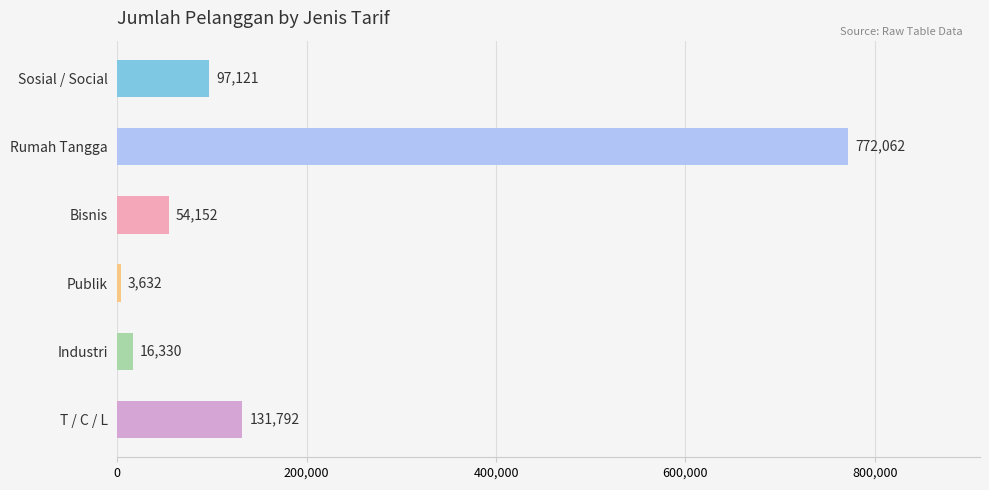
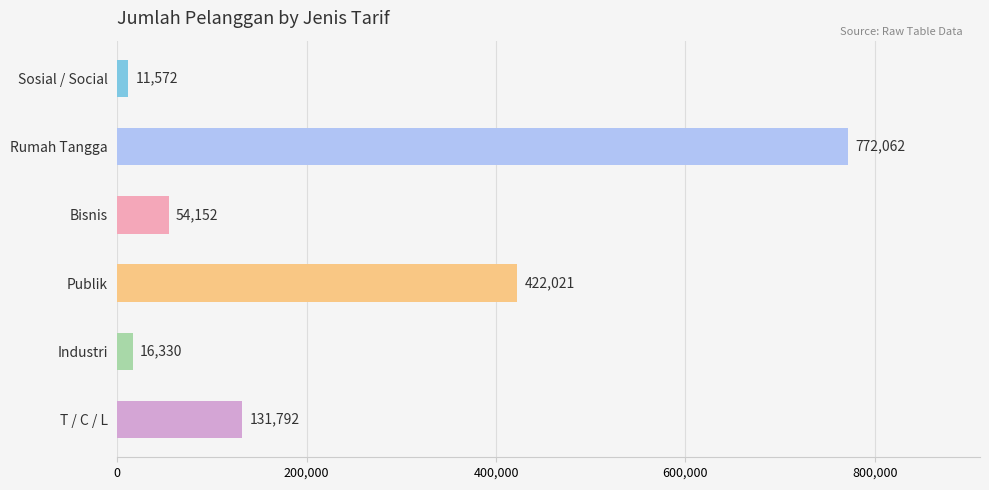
Sosial / Social: 97,121 -> 11,572
Publik: 3,632 -> 422,021
